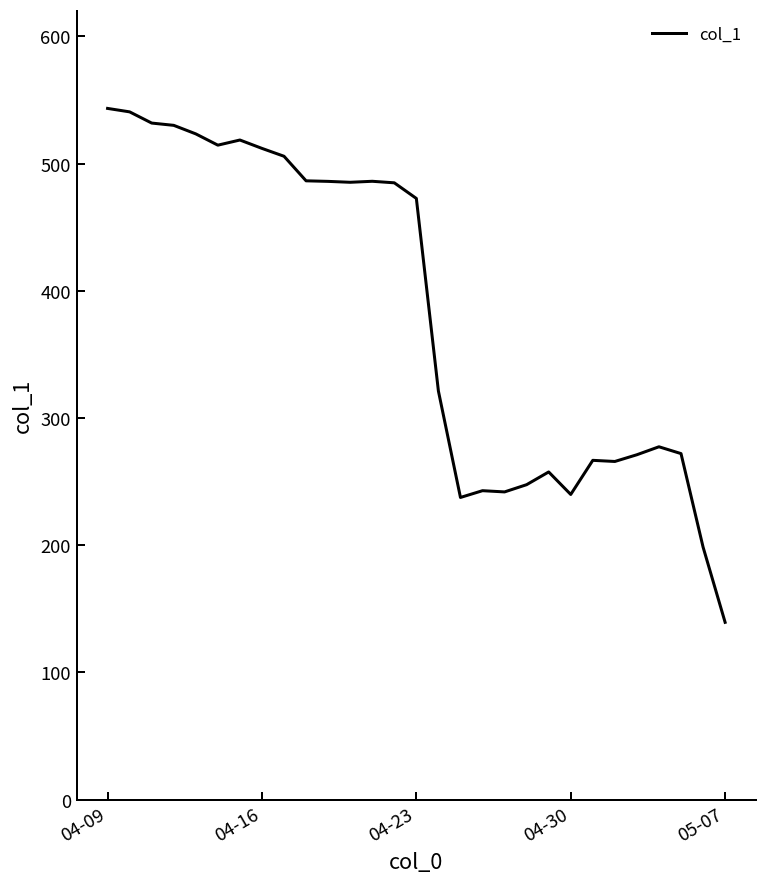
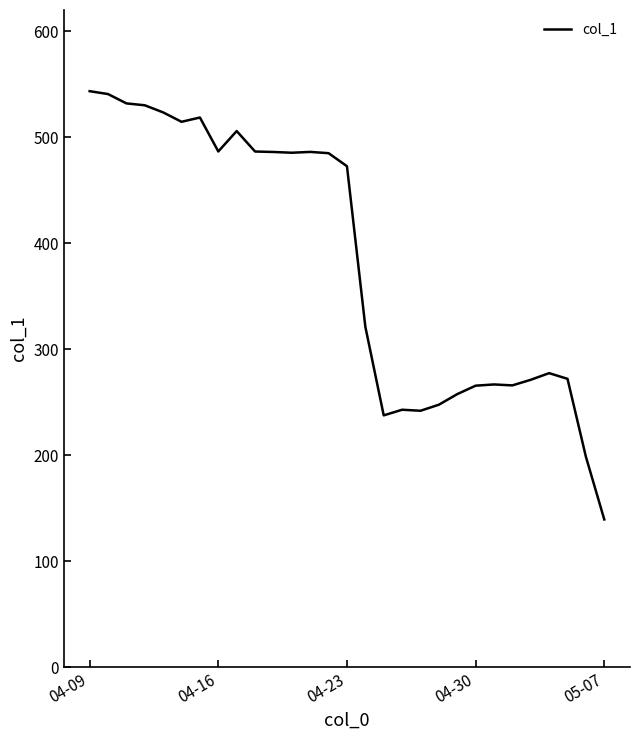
04-16: 512 -> 487
04-30: 240 -> 266
